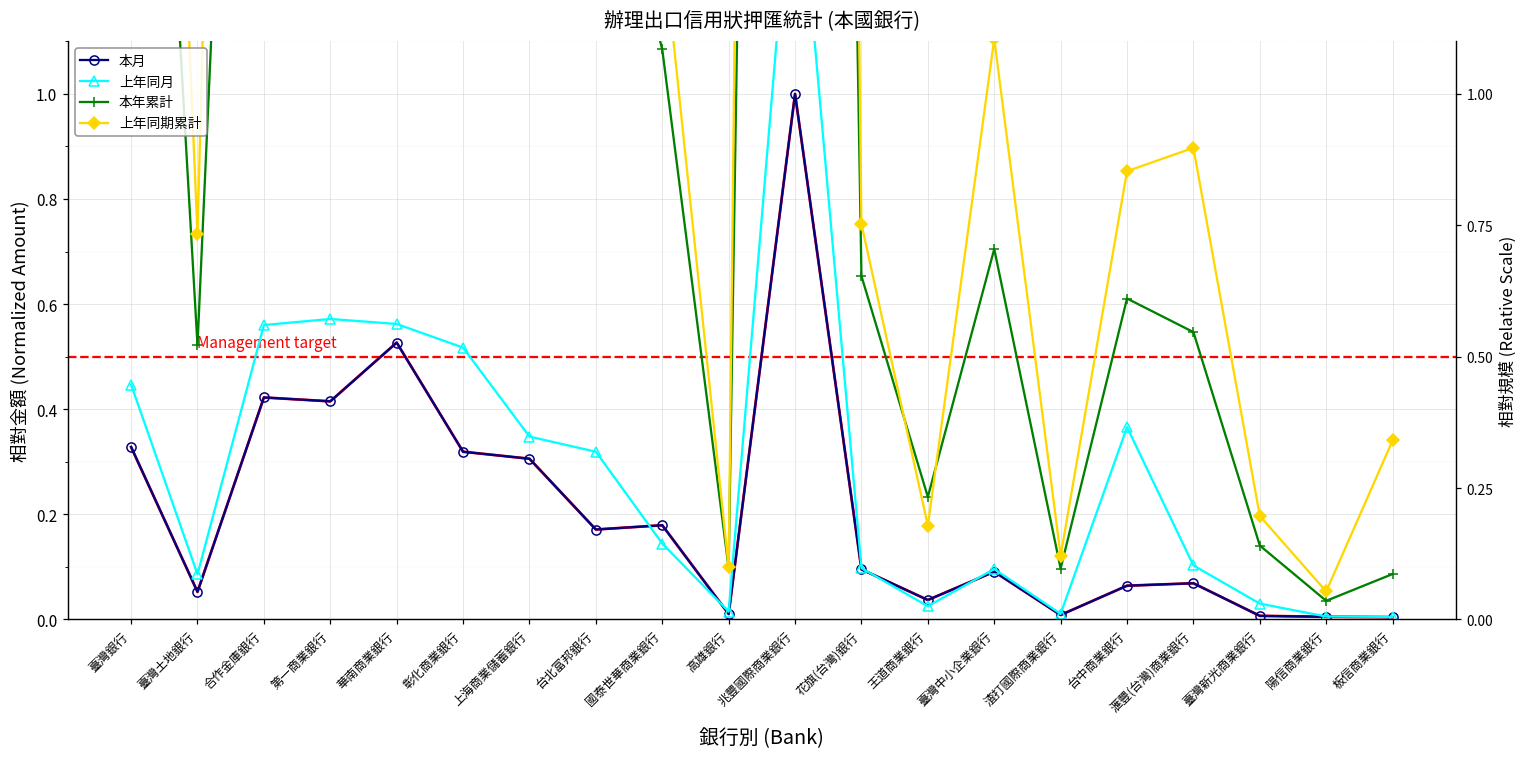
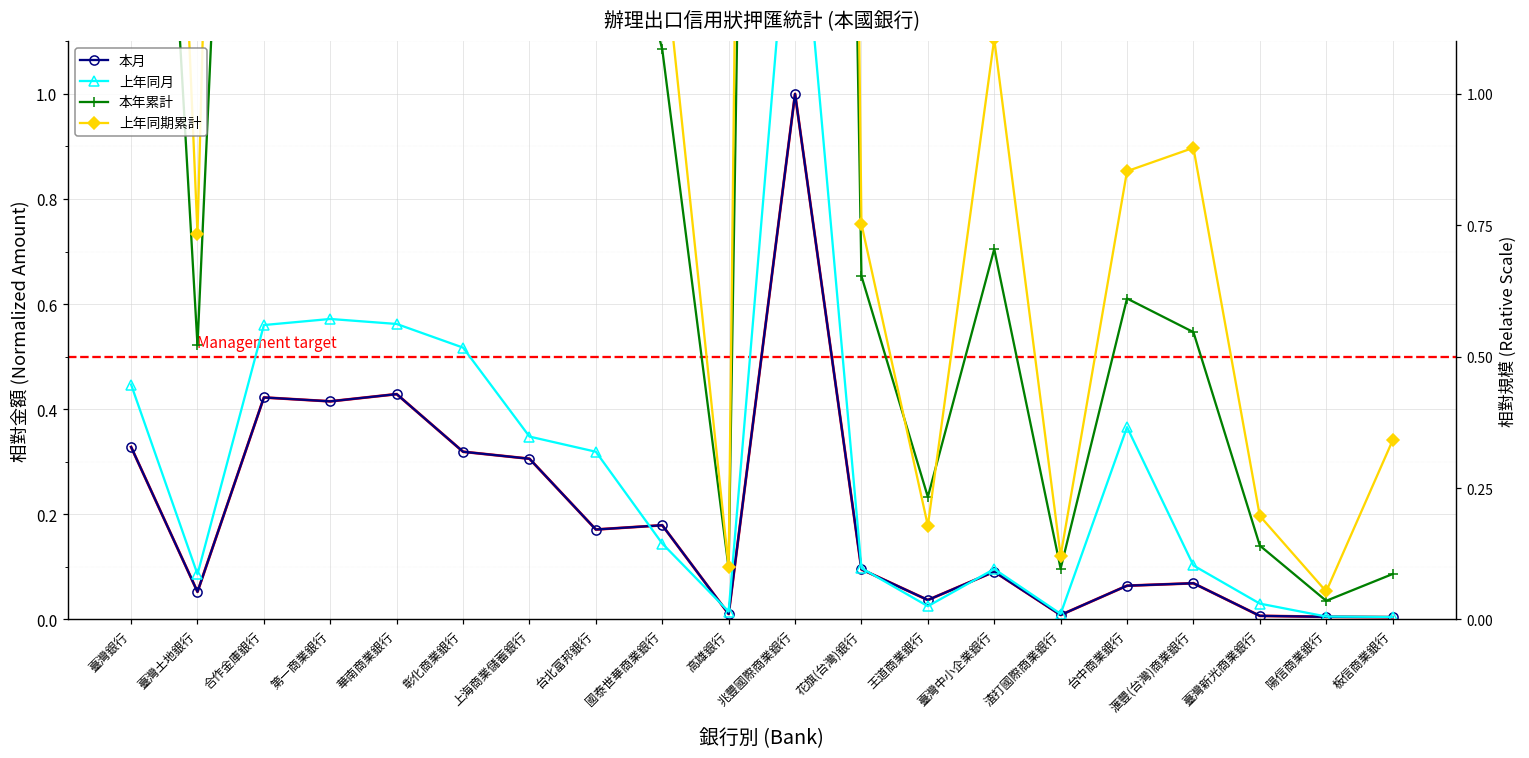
本月, 華南商業銀行: 0.53 -> 0.43
